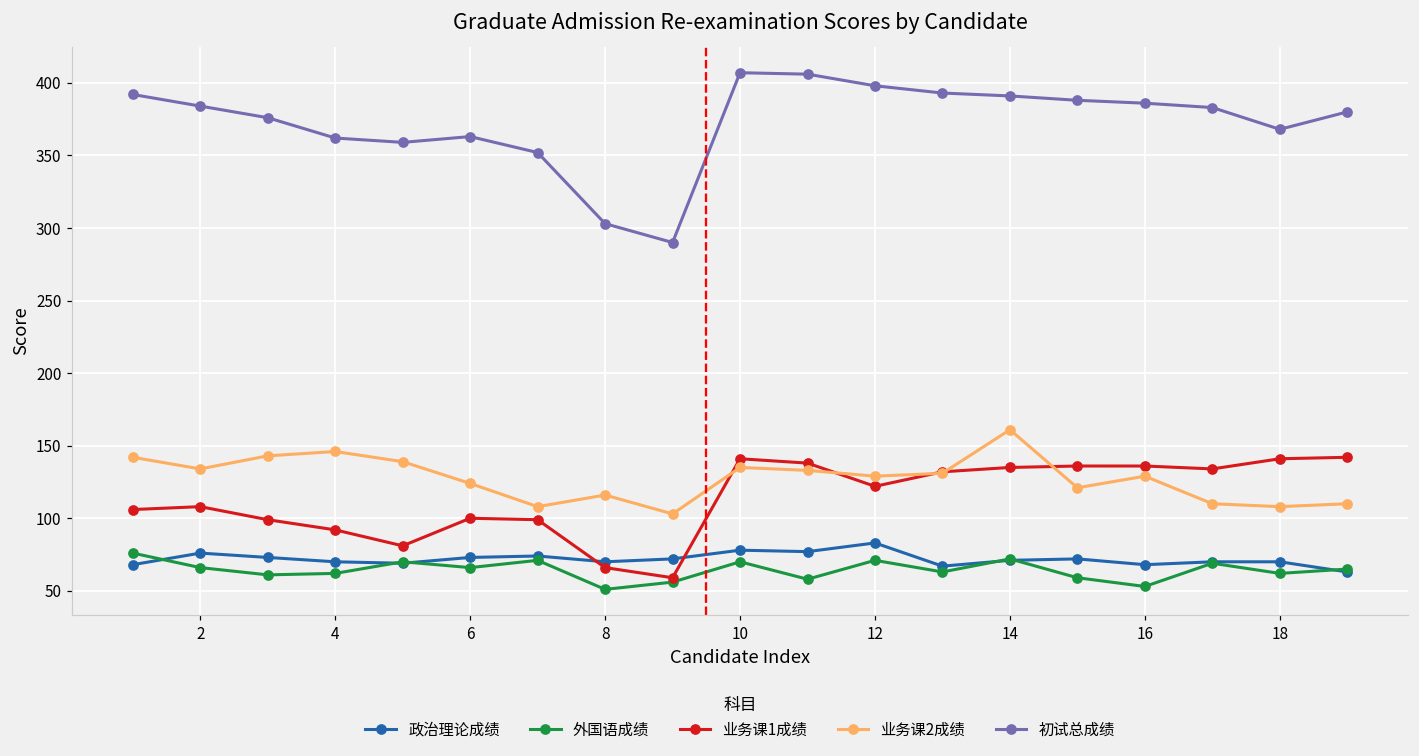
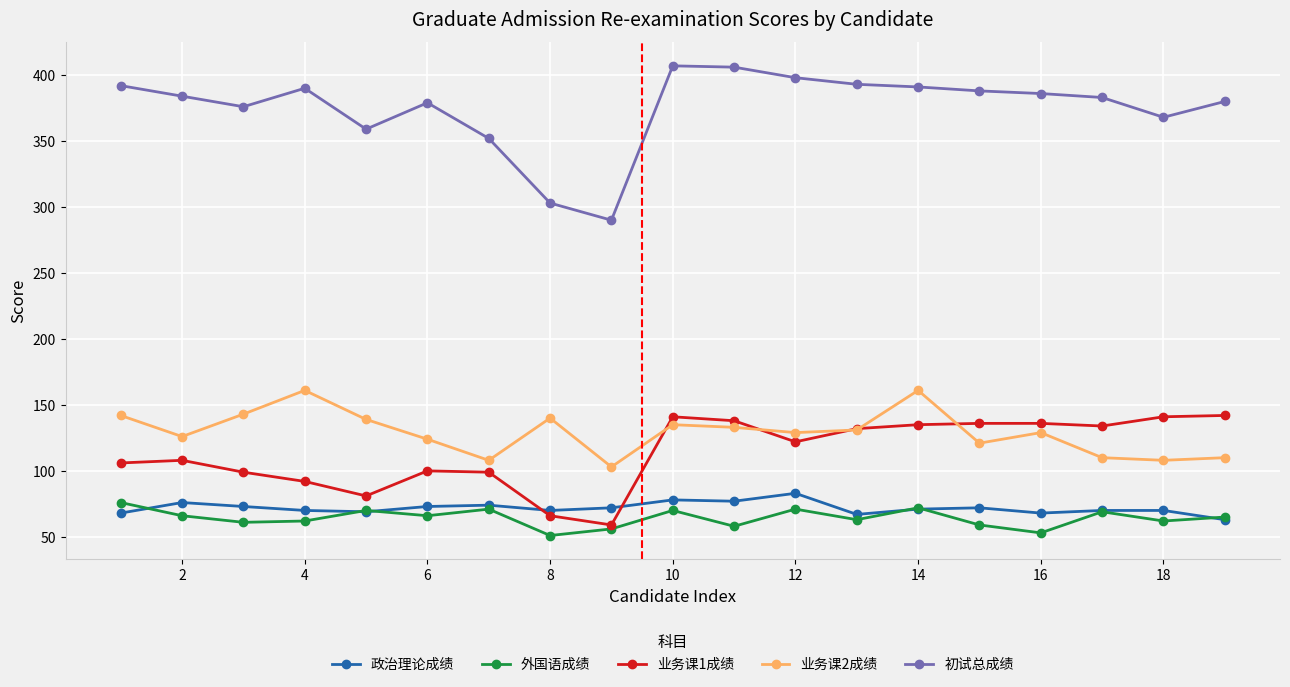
业务课2成绩, 2: 134 -> 126
业务课2成绩, 4: 146 -> 161
初试总成绩, 4: 362 -> 390
初试总成绩, 6: 363 -> 379
业务课2成绩, 8: 116 -> 140
